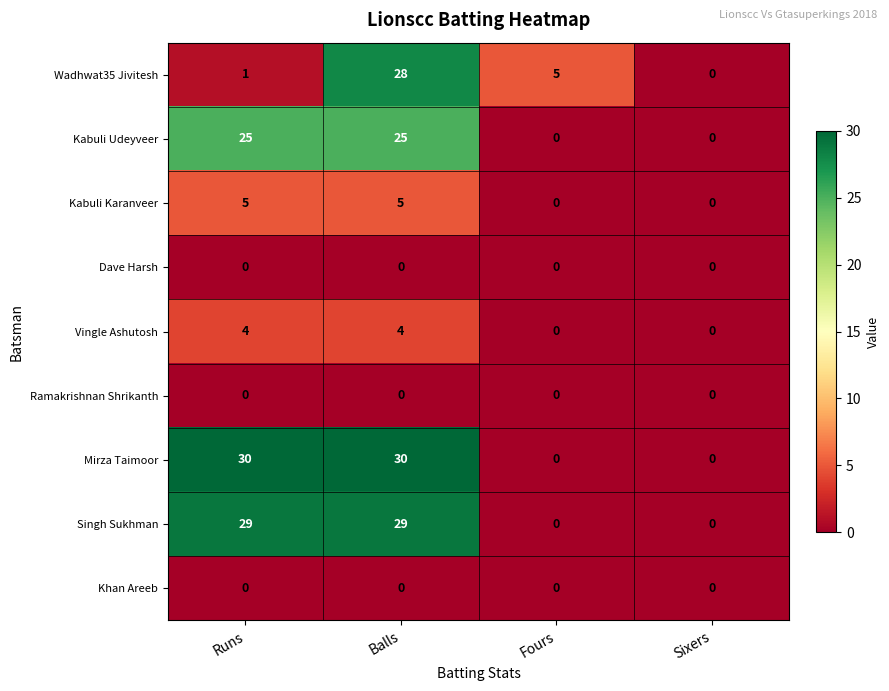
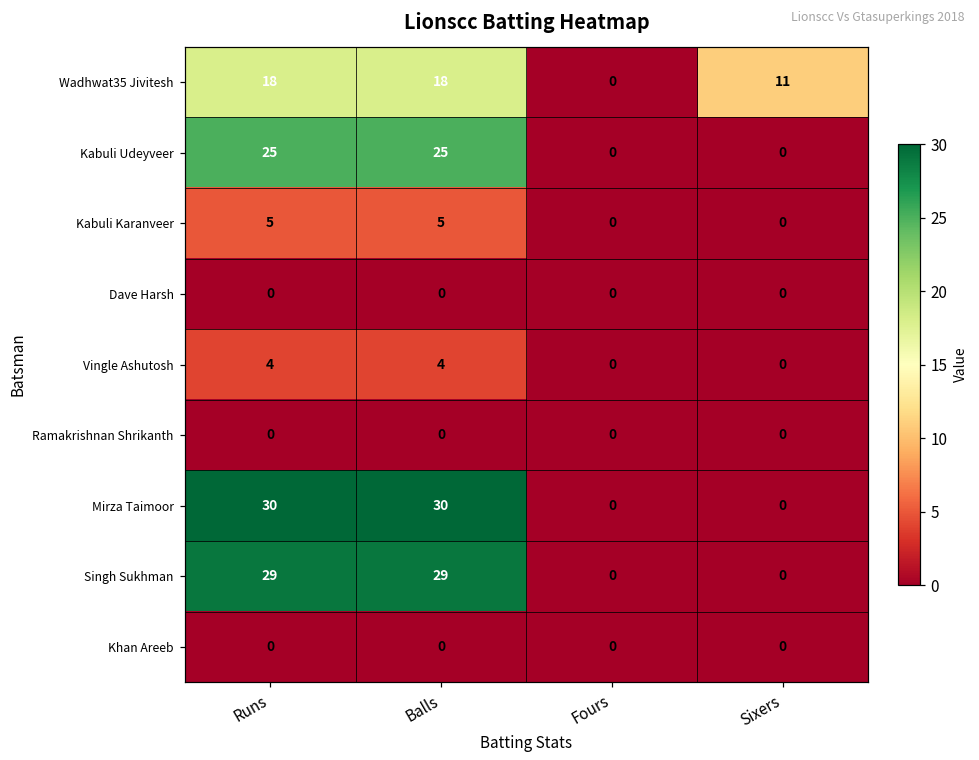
Wadhwat35 Jivitesh, Runs: 1 -> 18
Wadhwat35 Jivitesh, Balls: 28 -> 18
Wadhwat35 Jivitesh, Fours: 5 -> 0
Wadhwat35 Jivitesh, Sixers: 0 -> 11
